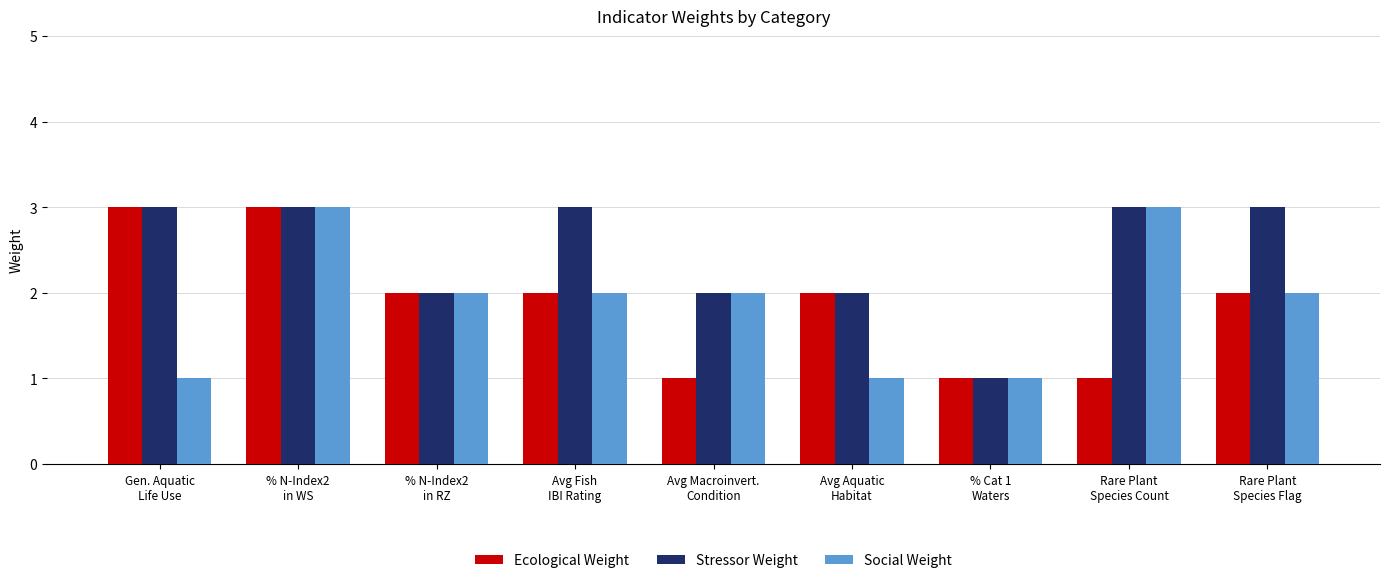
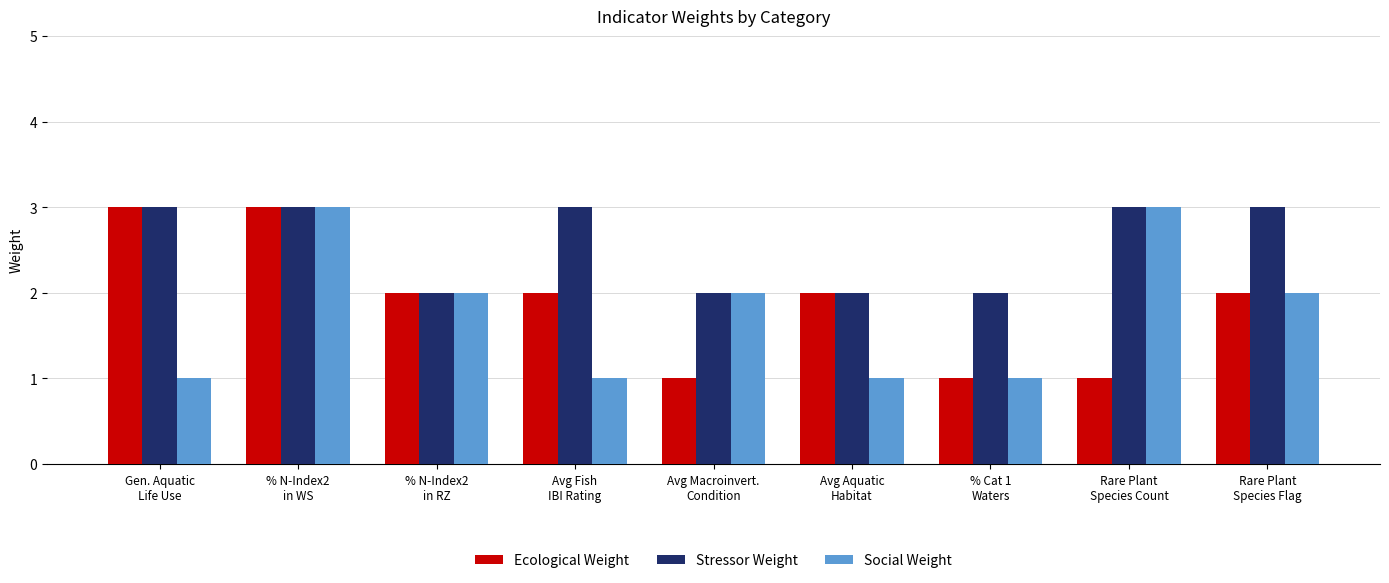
Social Weight, Avg Fish IBI Rating: 2 -> 1
Stressor Weight, % Cat 1 Waters: 1 -> 2
